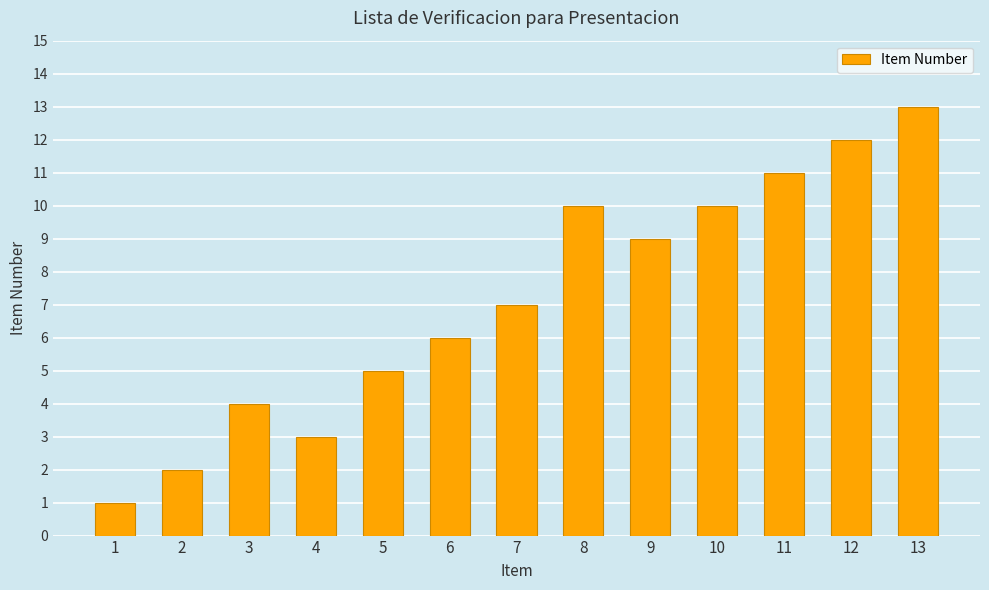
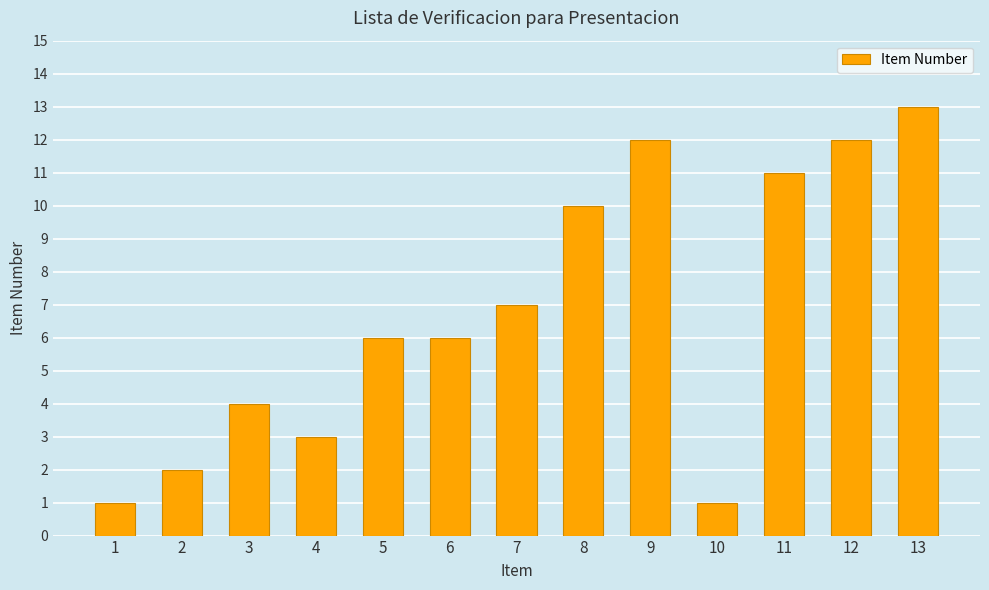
5: 5 -> 6
9: 9 -> 12
10: 10 -> 1
